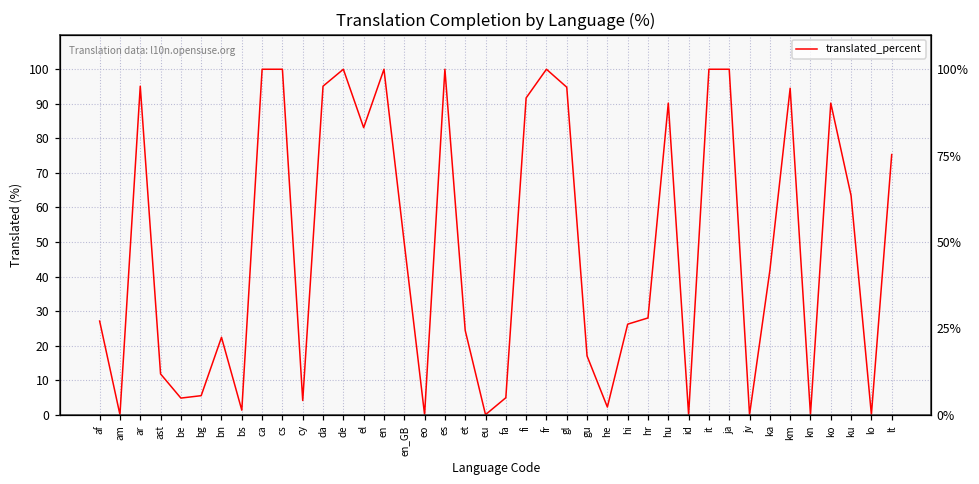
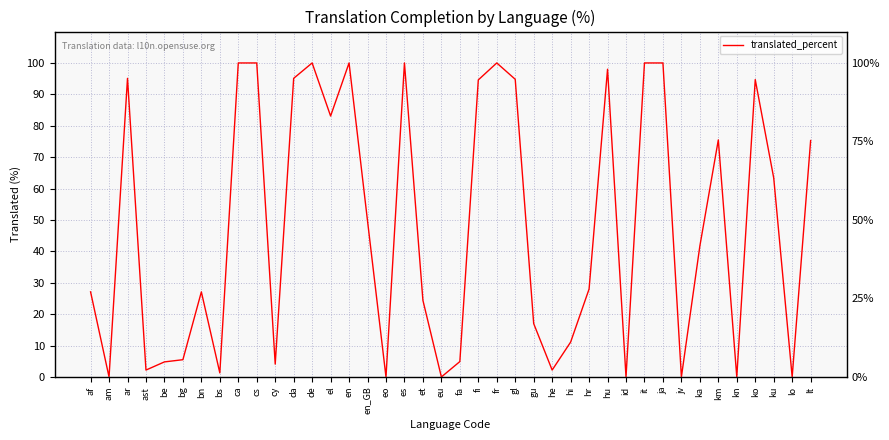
ast: 12 -> 2
bn: 22 -> 27
fi: 92 -> 95
hi: 26 -> 11
hu: 90 -> 98
km: 95 -> 76
ko: 90 -> 95
